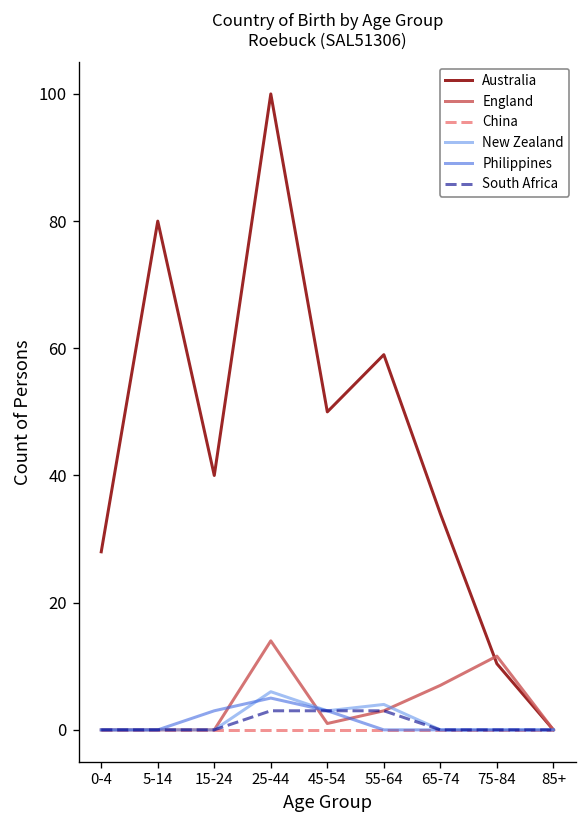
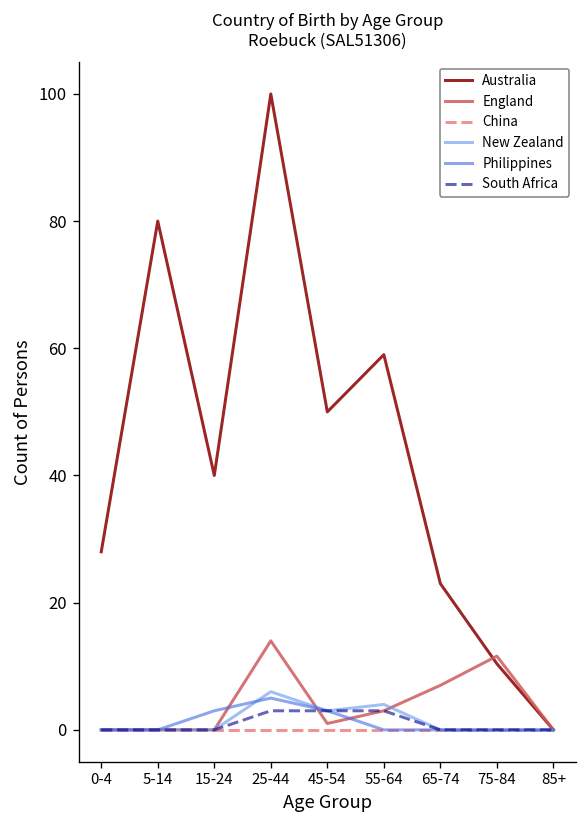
Australia, 65-74: 34 -> 23
